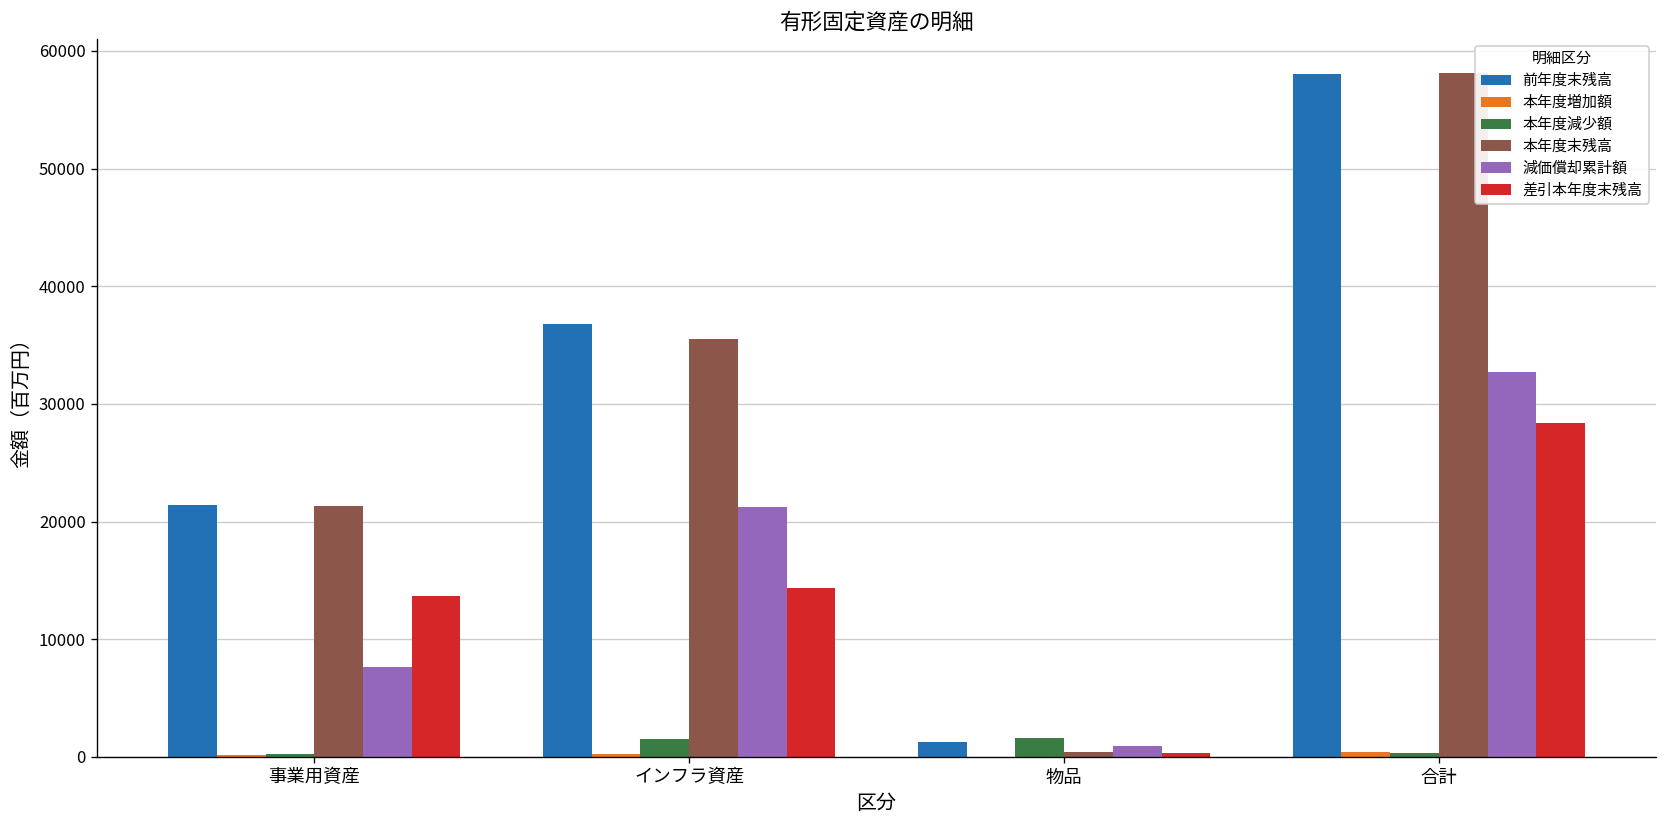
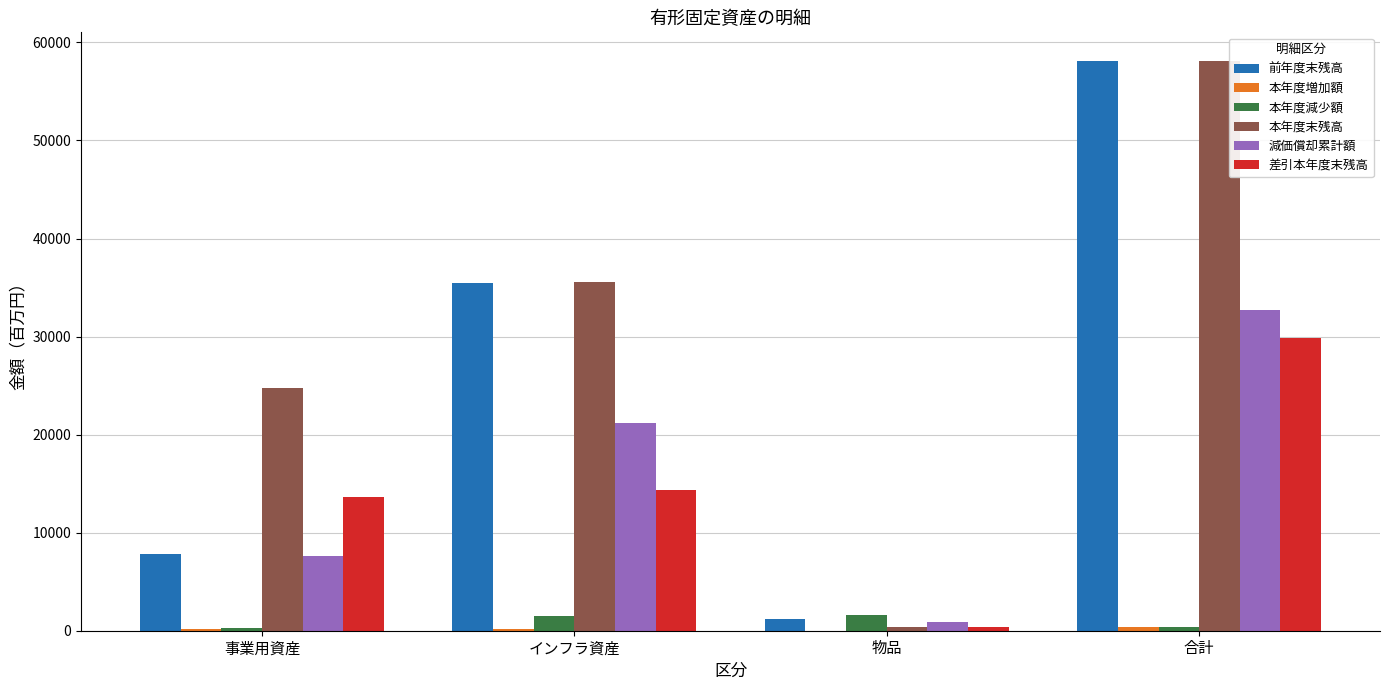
前年度末残高, 事業用資産: 21000 -> 8000
本年度末残高, 事業用資産: 21000 -> 25000
前年度末残高, インフラ資産: 37000 -> 35000
差引本年度末残高, 合計: 28000 -> 30000
